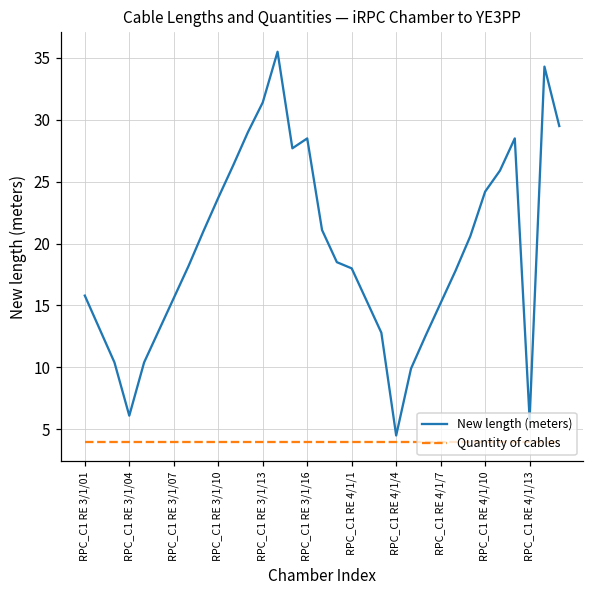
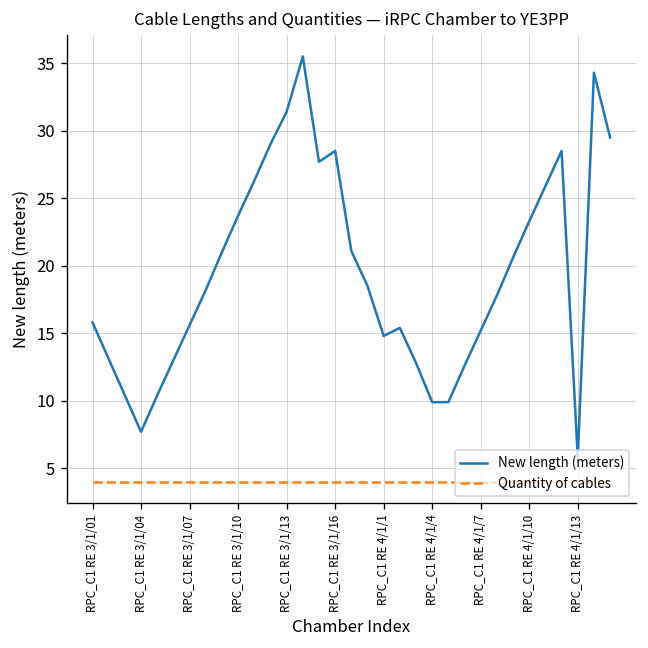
New length (meters), RPC_C1 RE 3/1/04: 6.1 -> 7.7
New length (meters), RPC_C1 RE 4/1/1: 18.0 -> 14.8
New length (meters), RPC_C1 RE 4/1/4: 4.5 -> 9.9
New length (meters), RPC_C1 RE 4/1/10: 24.2 -> 23.3
